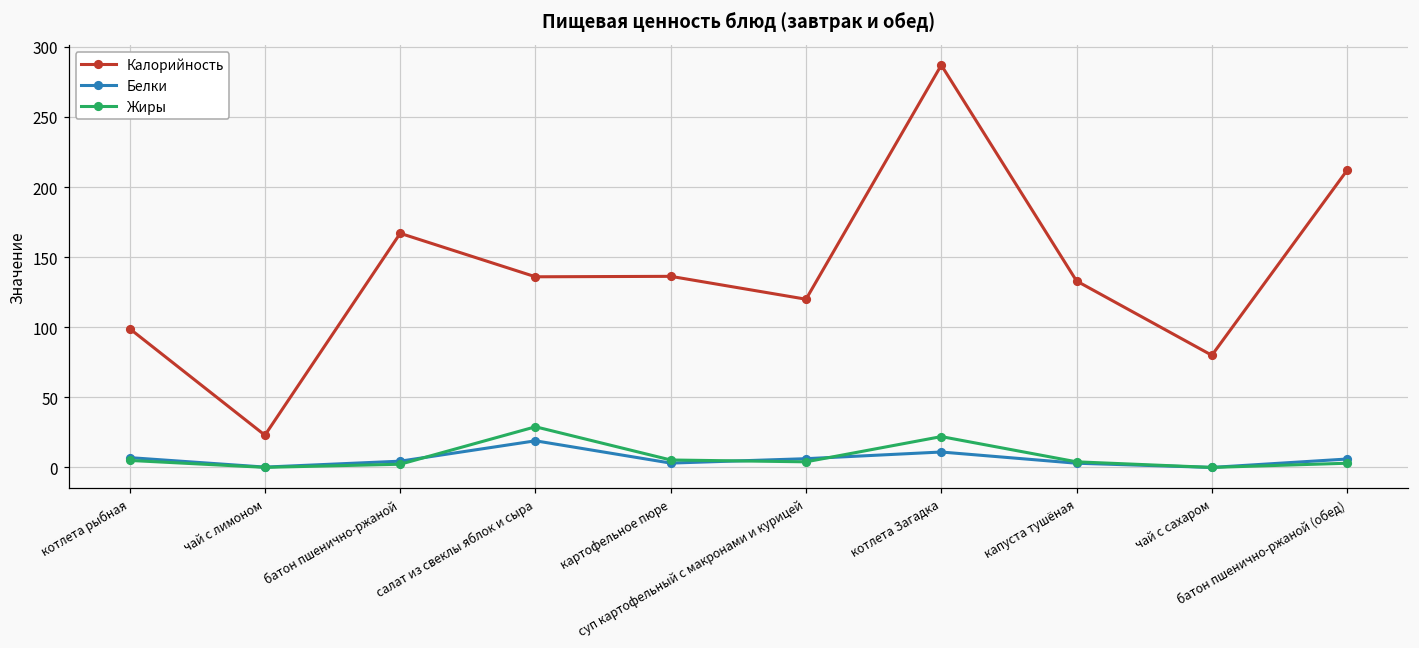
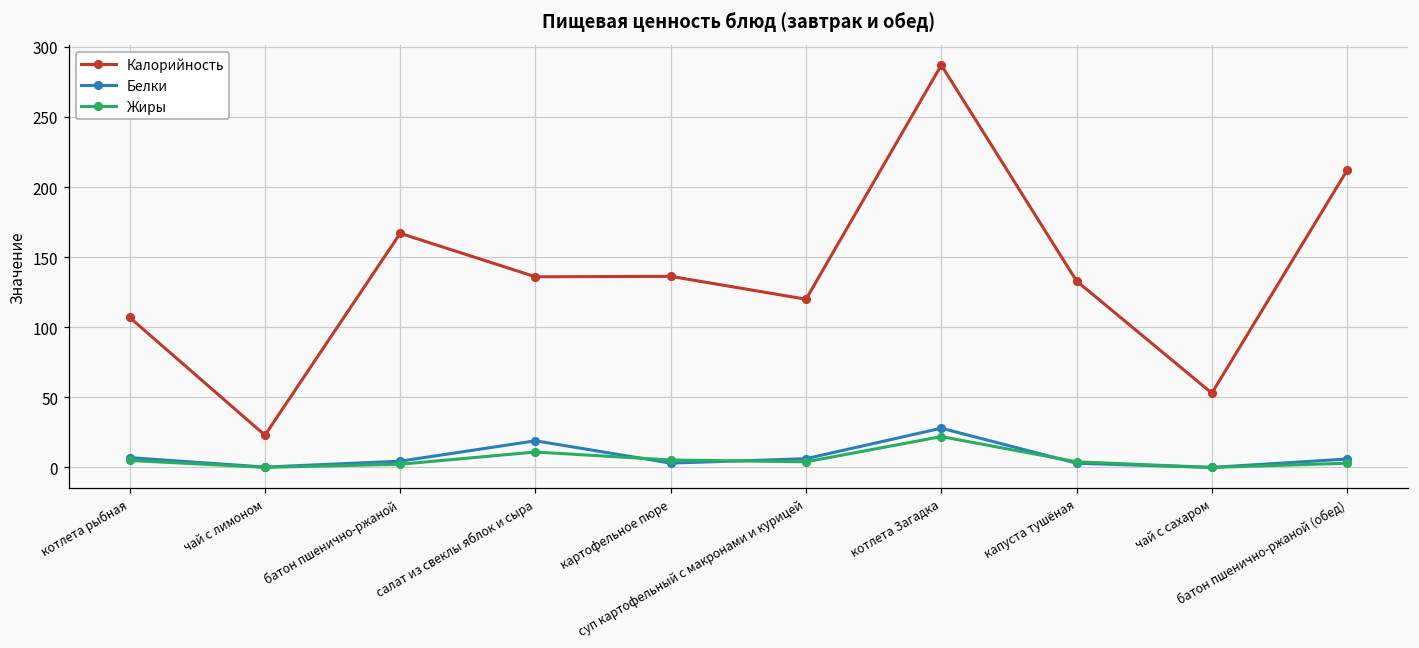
Калорийность, котлета рыбная: 99 -> 107
Жиры, салат из свеклы яблок и сыра: 29 -> 11
Белки, котлета Загадка: 11 -> 28
Калорийность, чай с сахаром: 80 -> 53
